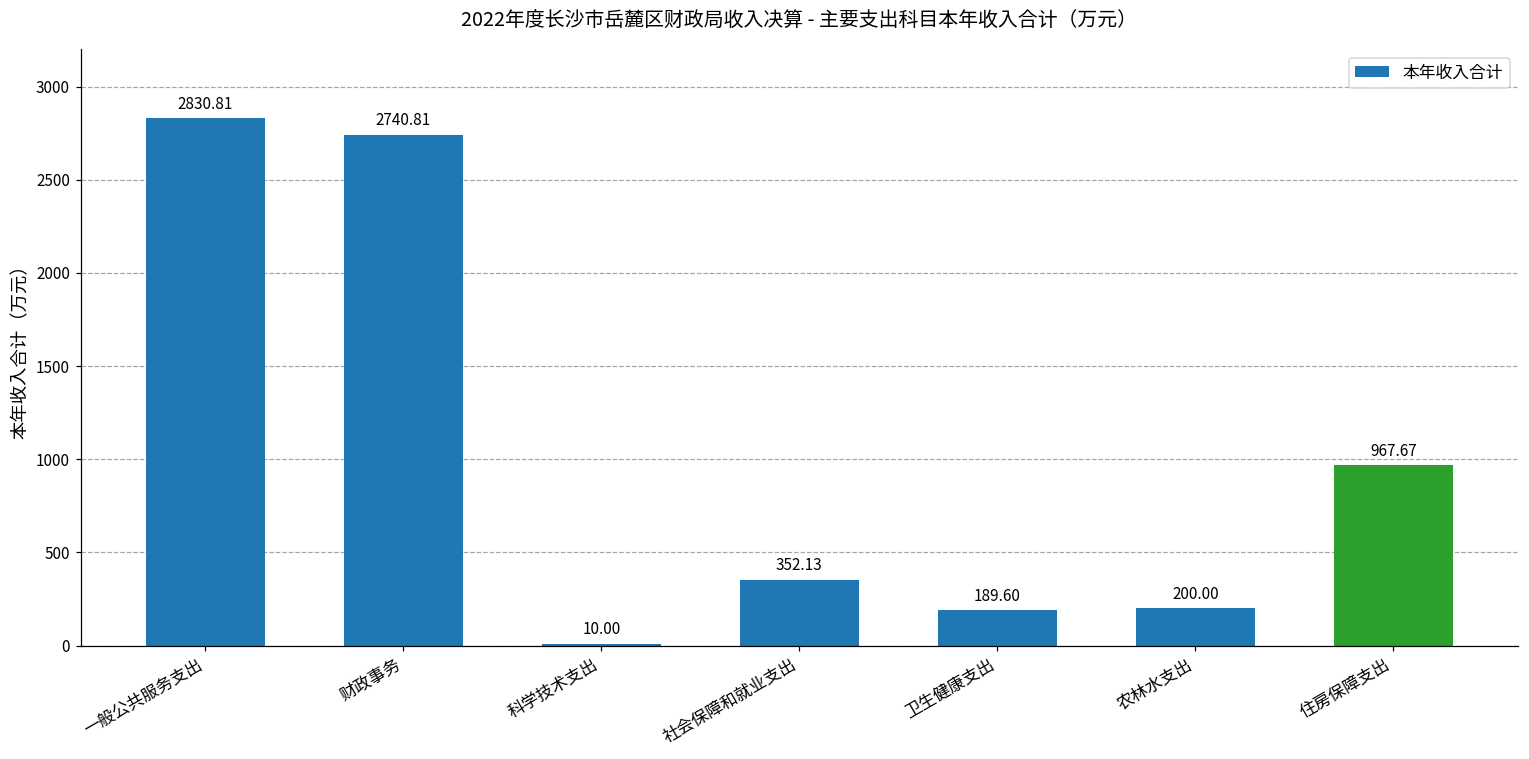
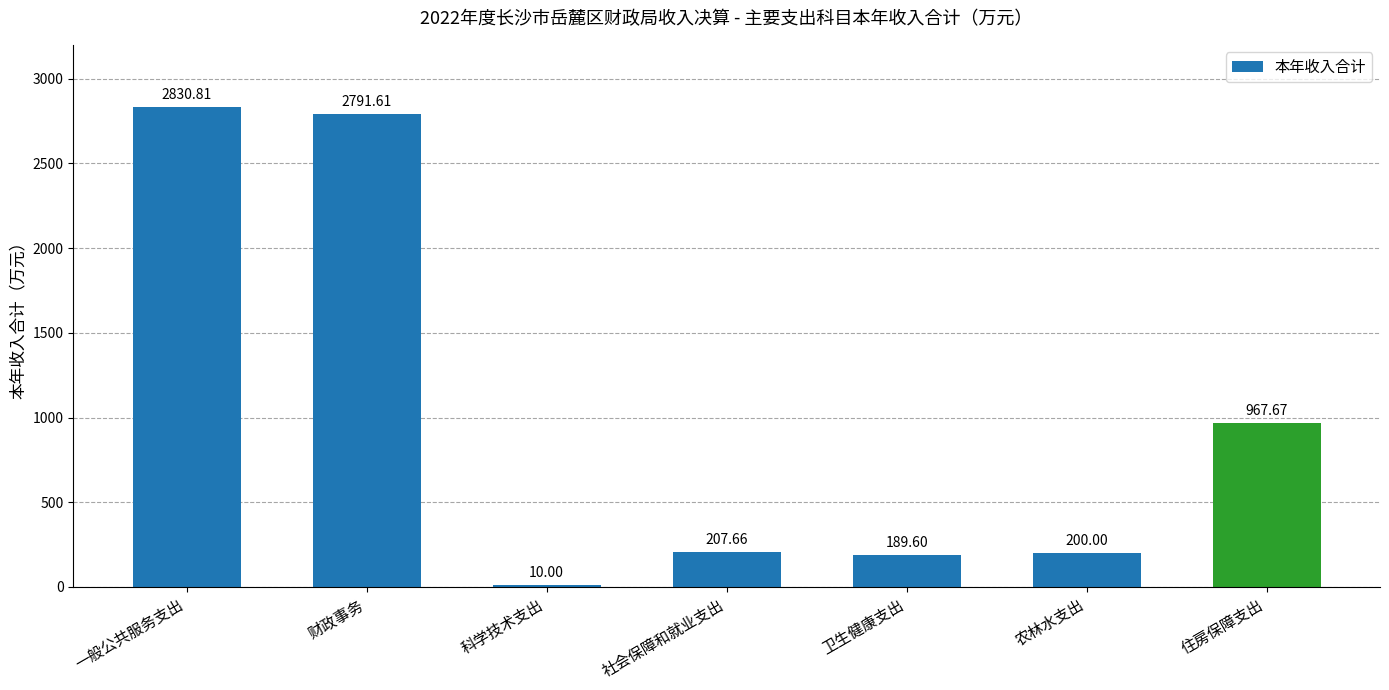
财政事务: 2740.81 -> 2791.61
社会保障和就业支出: 352.13 -> 207.66
